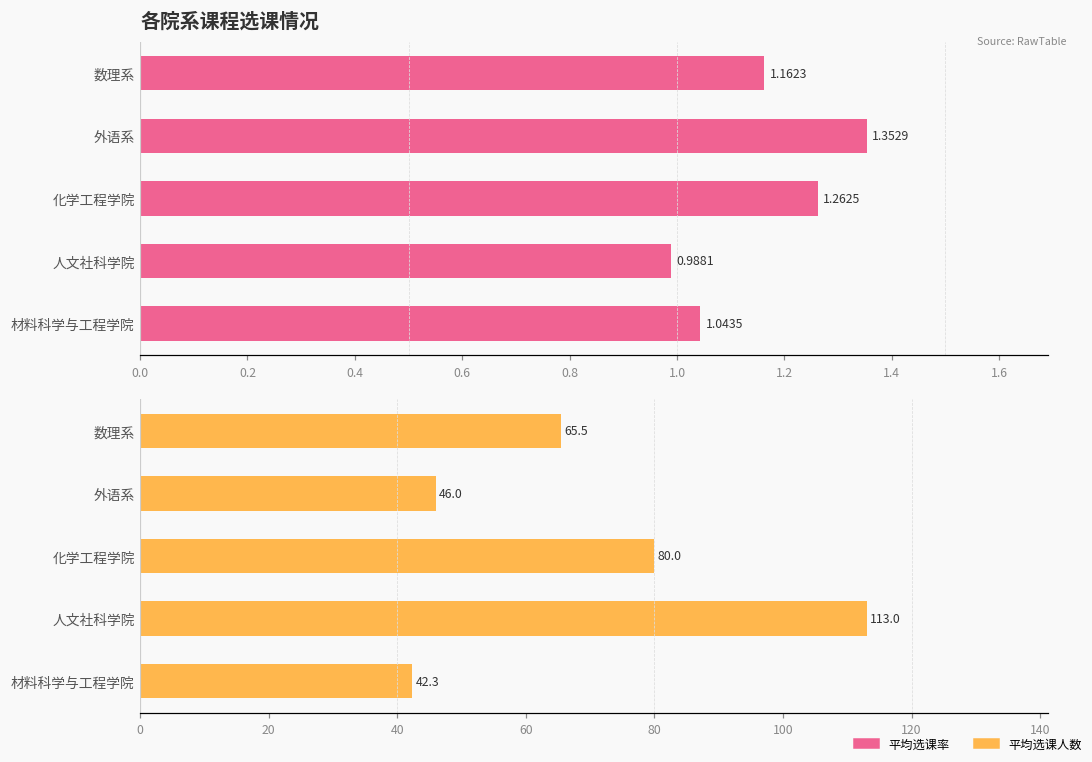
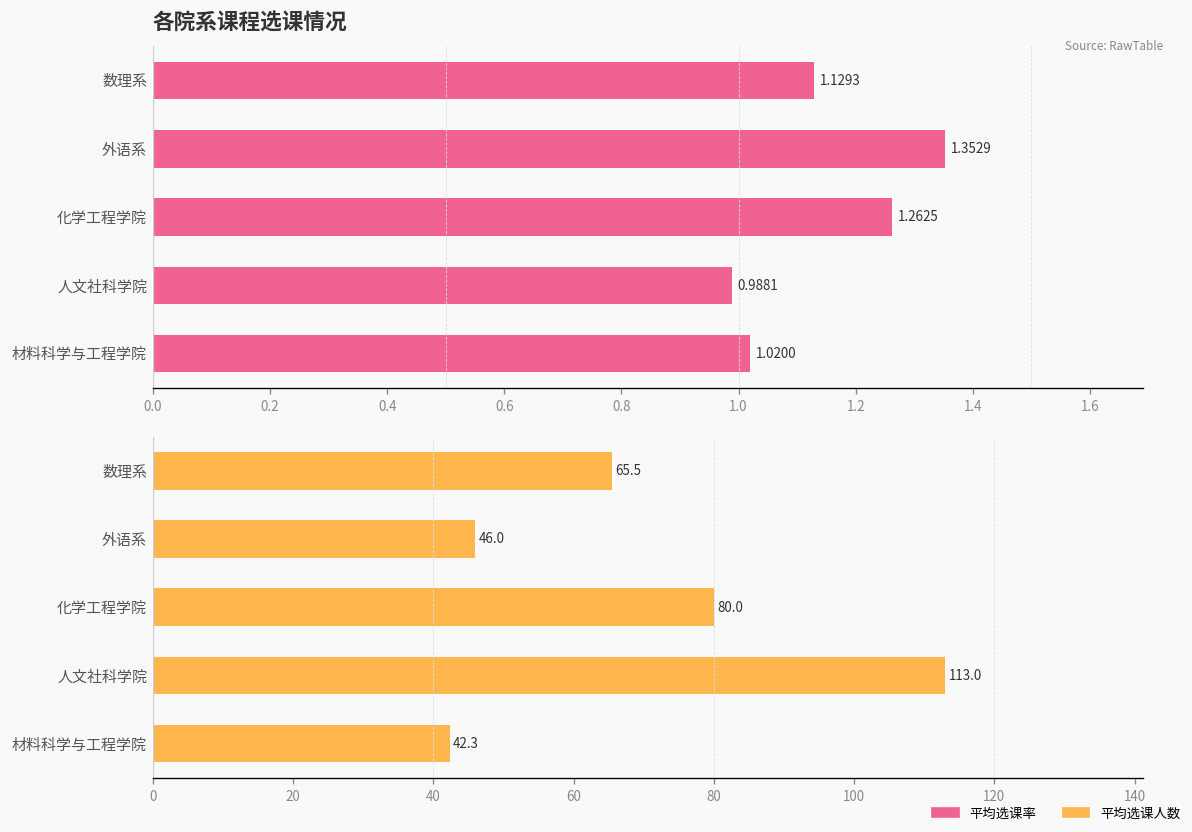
各院系课程选课情况, 数理系: 1.1623 -> 1.1293
各院系课程选课情况, 材料科学与工程学院: 1.0435 -> 1.0200
